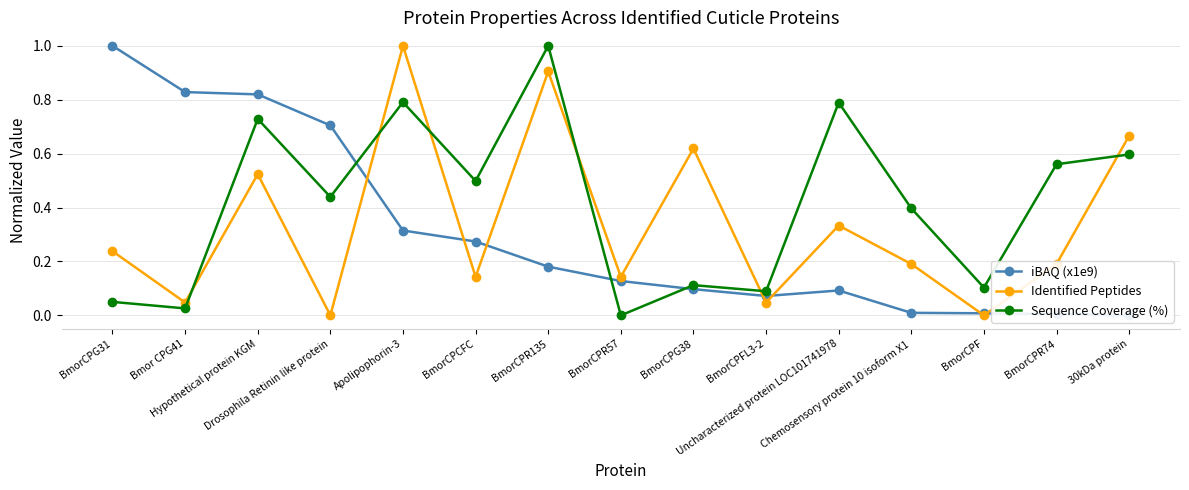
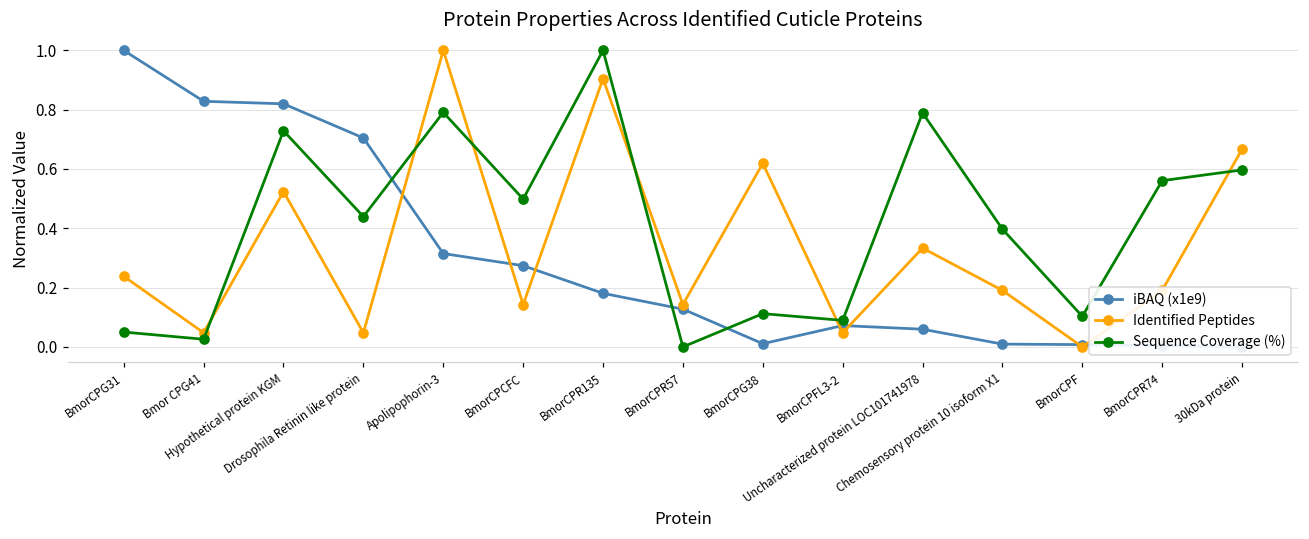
Identified Peptides, Drosophila Retinin like protein: 0.00 -> 0.05
iBAQ (x1e9), BmorCPG38: 0.10 -> 0.01
iBAQ (x1e9), Uncharacterized protein LOC101741978: 0.09 -> 0.06
